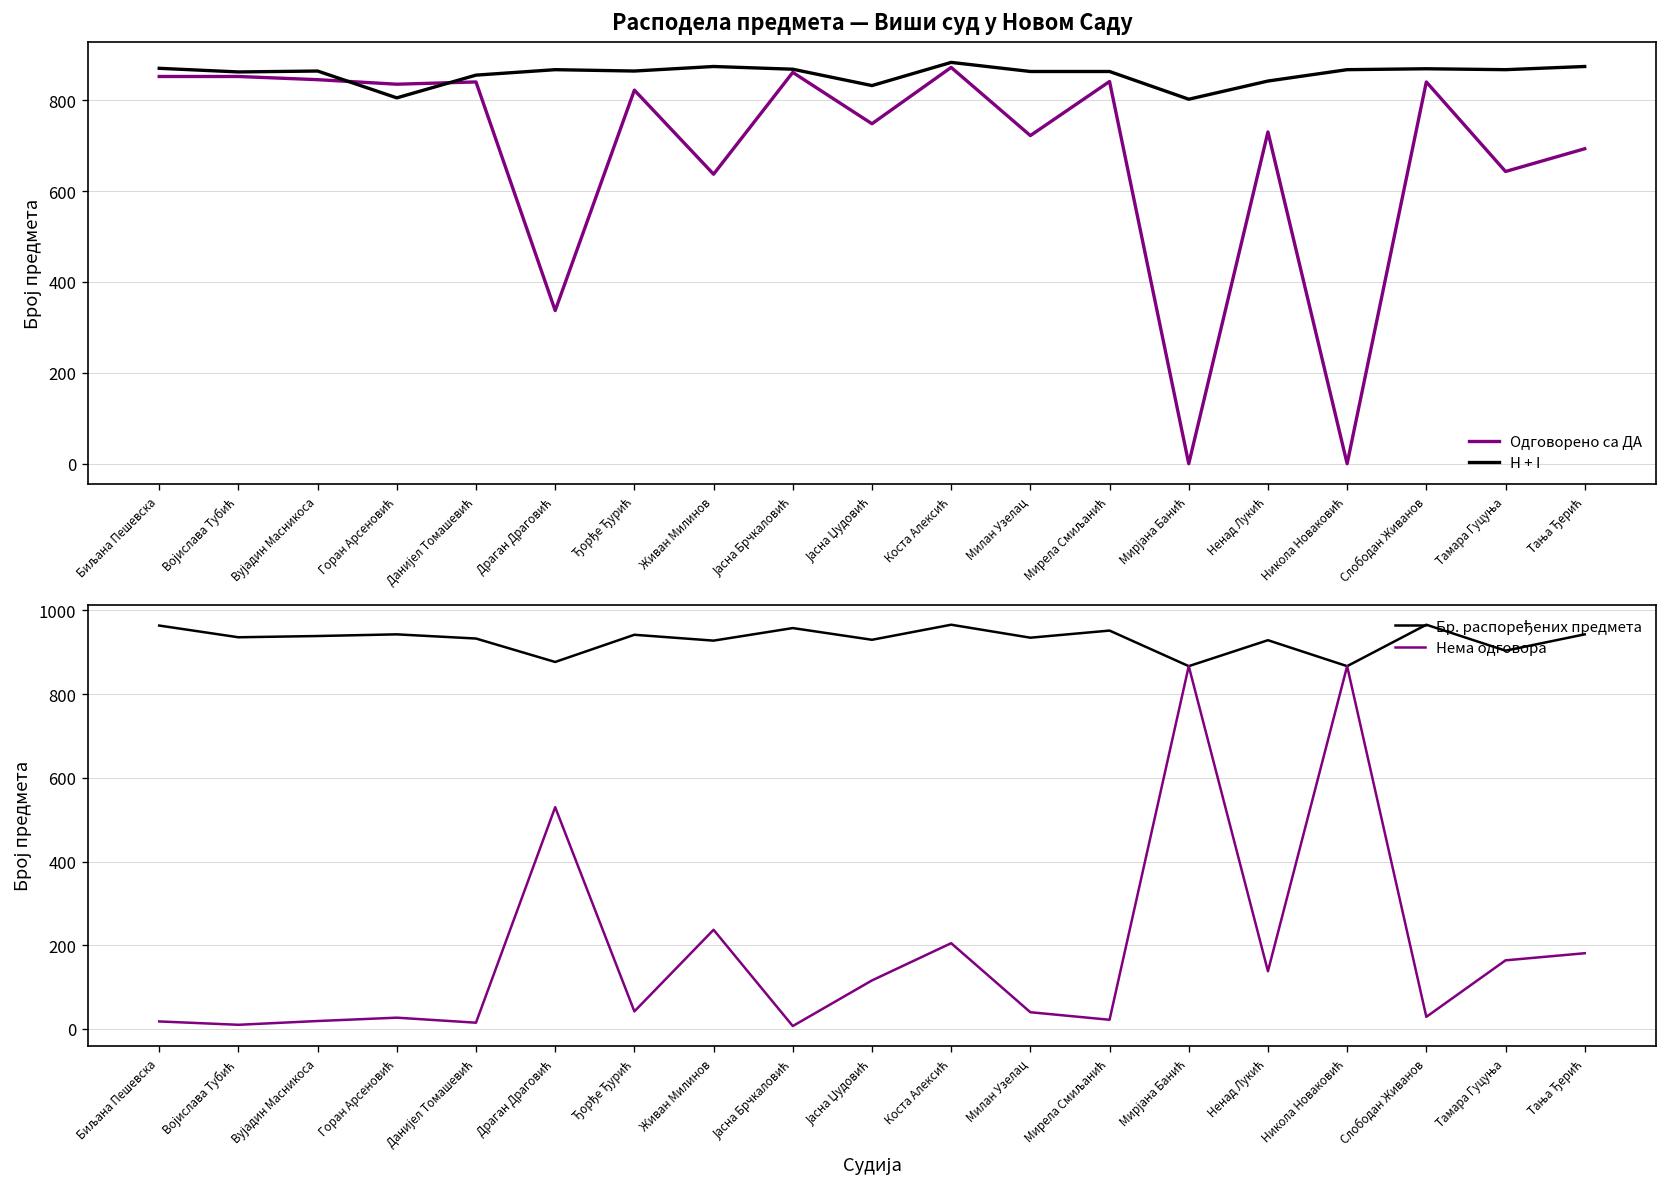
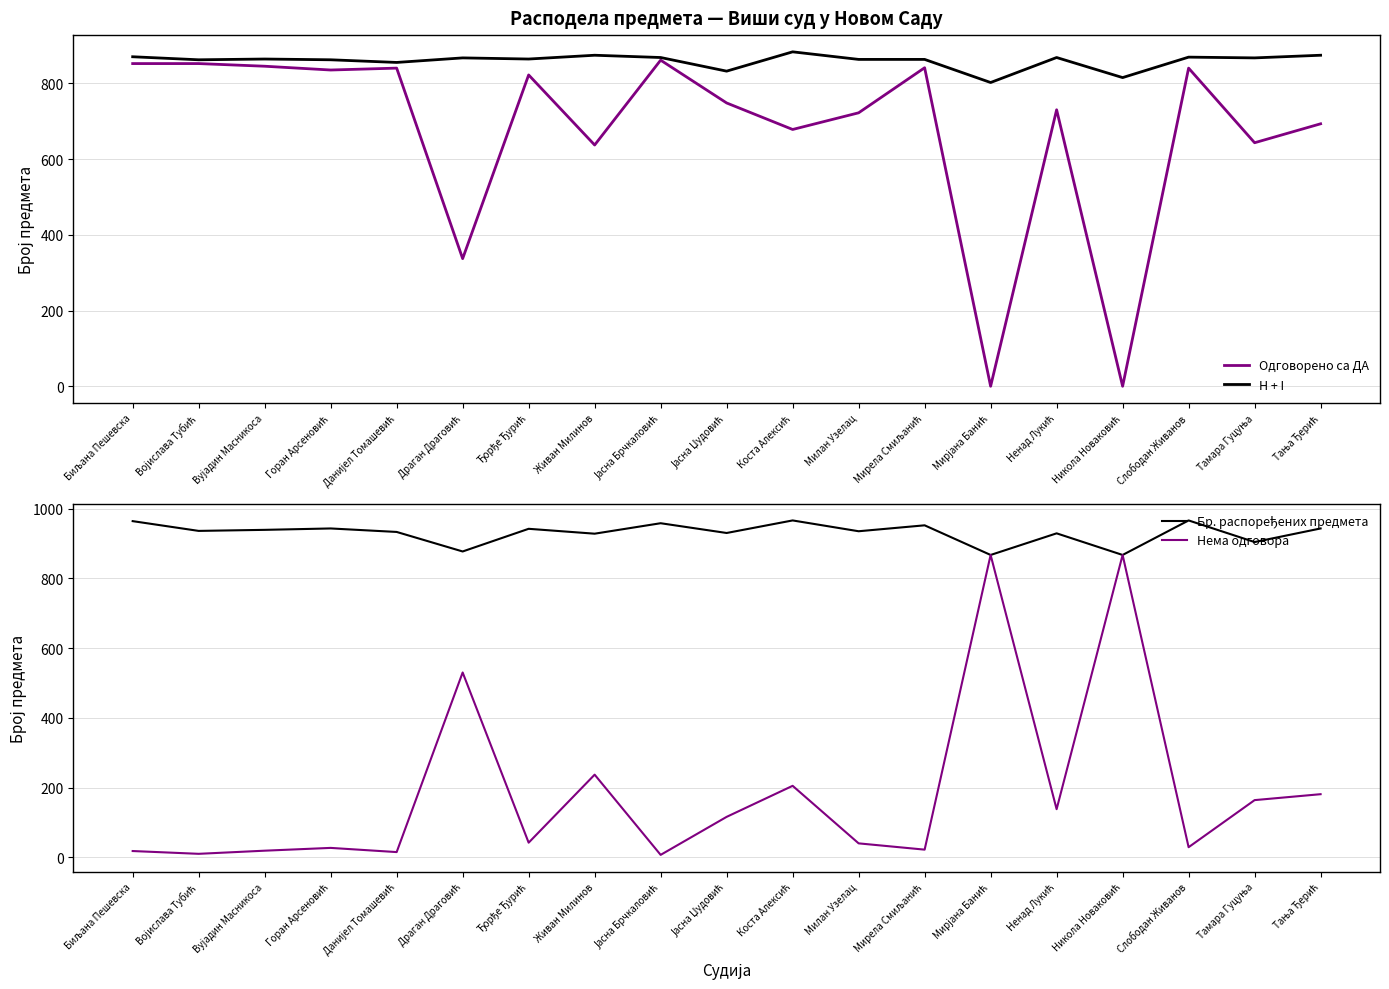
Расподела предмета — Виши суд у Новом Саду, H + I, Горан Арсеновић: 810 -> 860
Расподела предмета — Виши суд у Новом Саду, Одговорено са ДА, Коста Алексић: 870 -> 680
Расподела предмета — Виши суд у Новом Саду, H + I, Ненад Лукић: 840 -> 870
Расподела предмета — Виши суд у Новом Саду, H + I, Никола Новаковић: 870 -> 820
